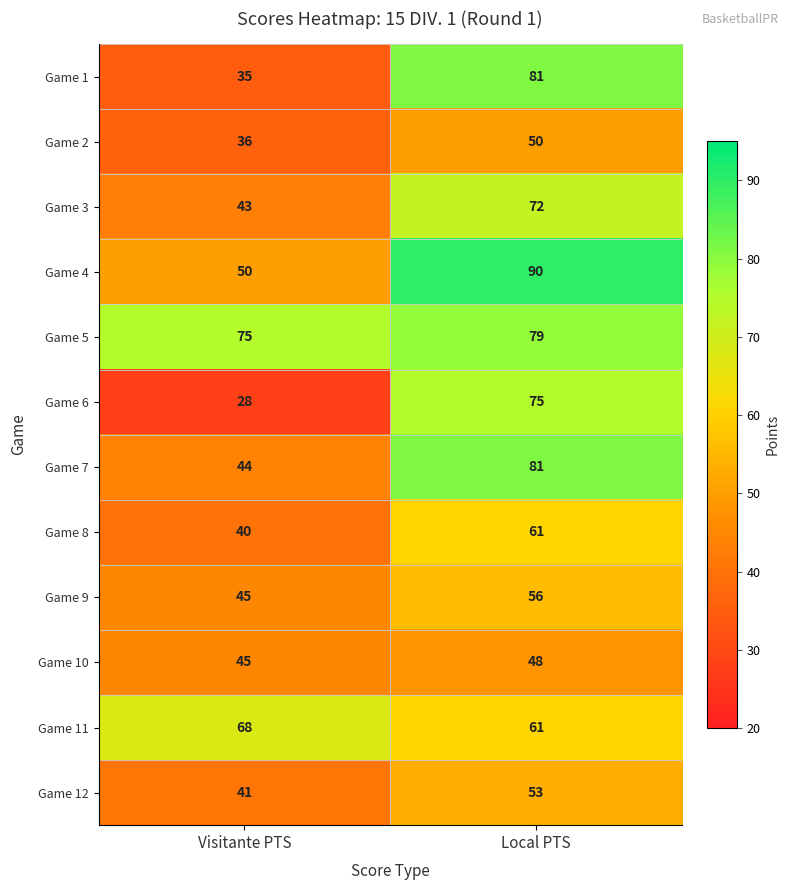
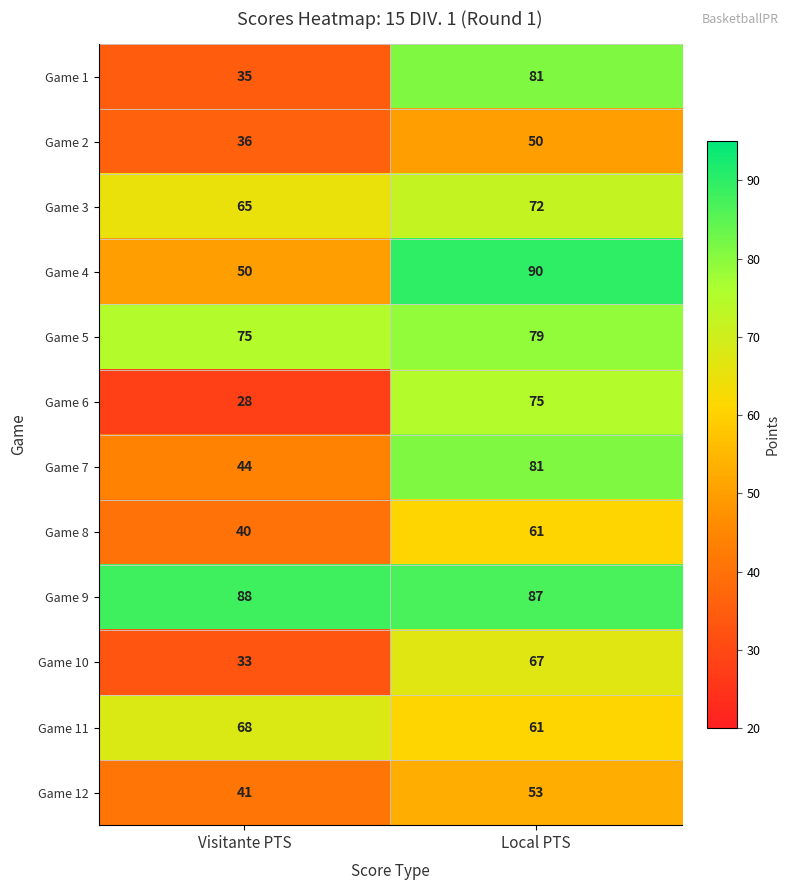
Game 3, Visitante PTS: 43 -> 65
Game 9, Visitante PTS: 45 -> 88
Game 9, Local PTS: 56 -> 87
Game 10, Visitante PTS: 45 -> 33
Game 10, Local PTS: 48 -> 67
